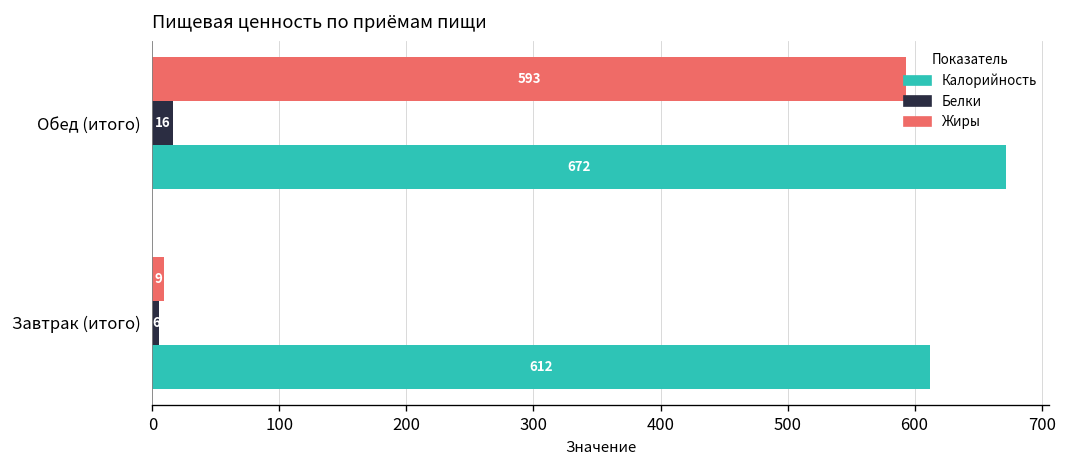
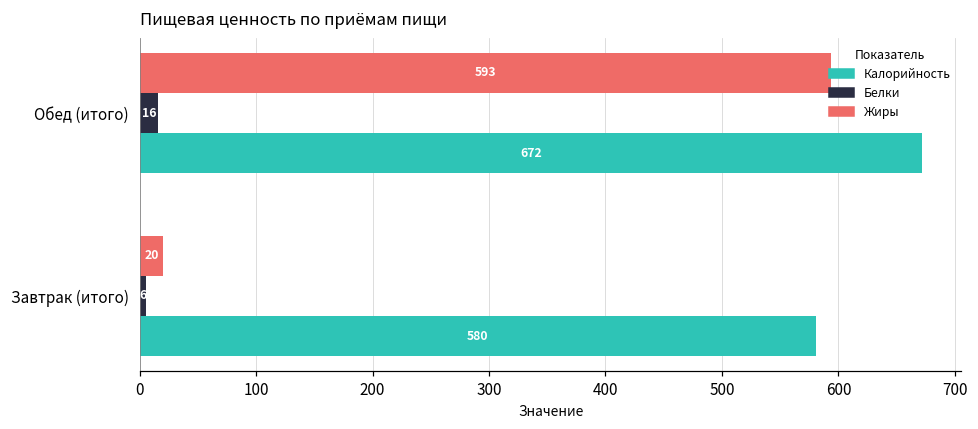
Жиры, Завтрак (итого): 9 -> 20
Калорийность, Завтрак (итого): 612 -> 580
